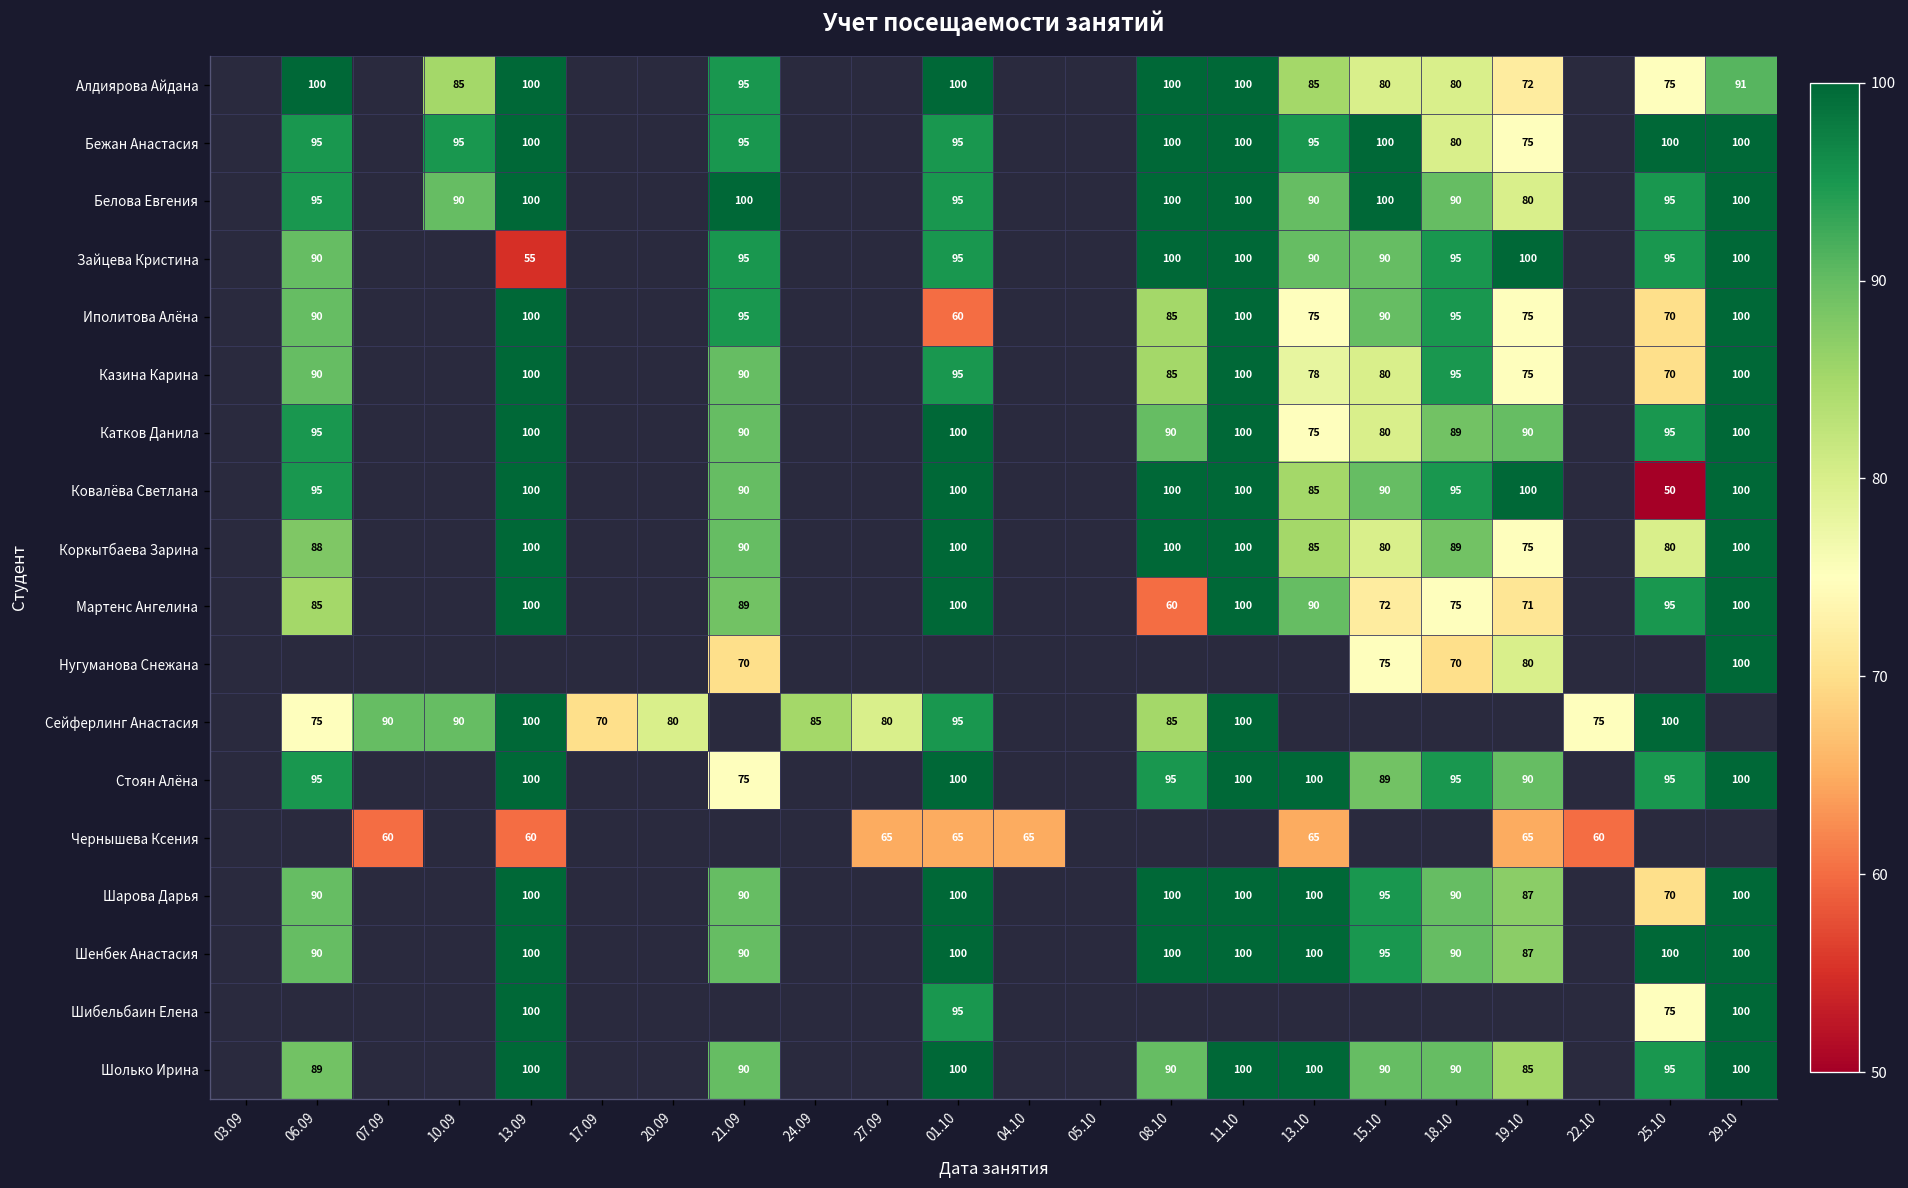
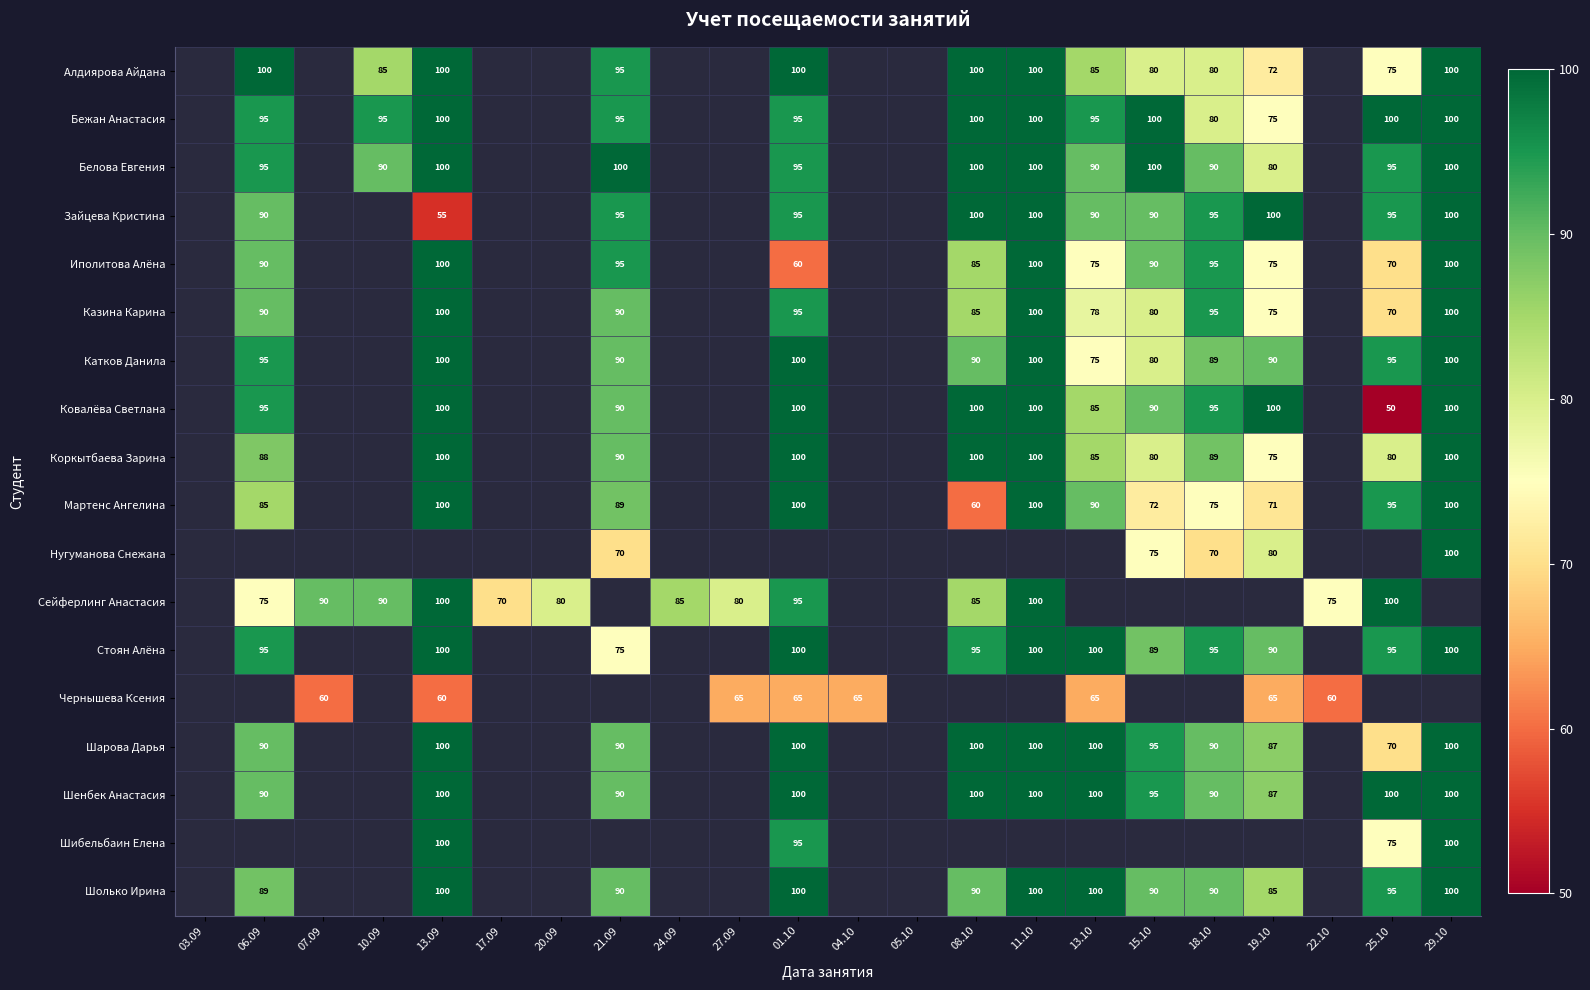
Алдиярова Айдана, 29.10: 91 -> 100
